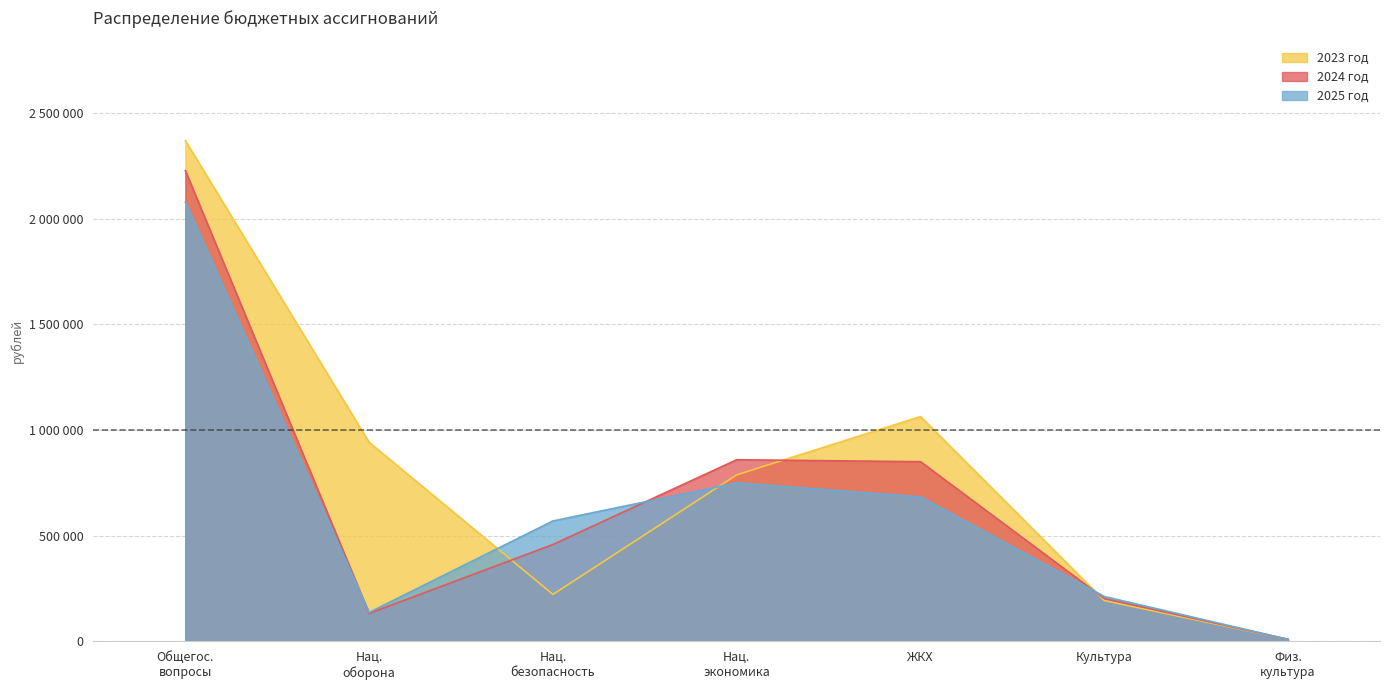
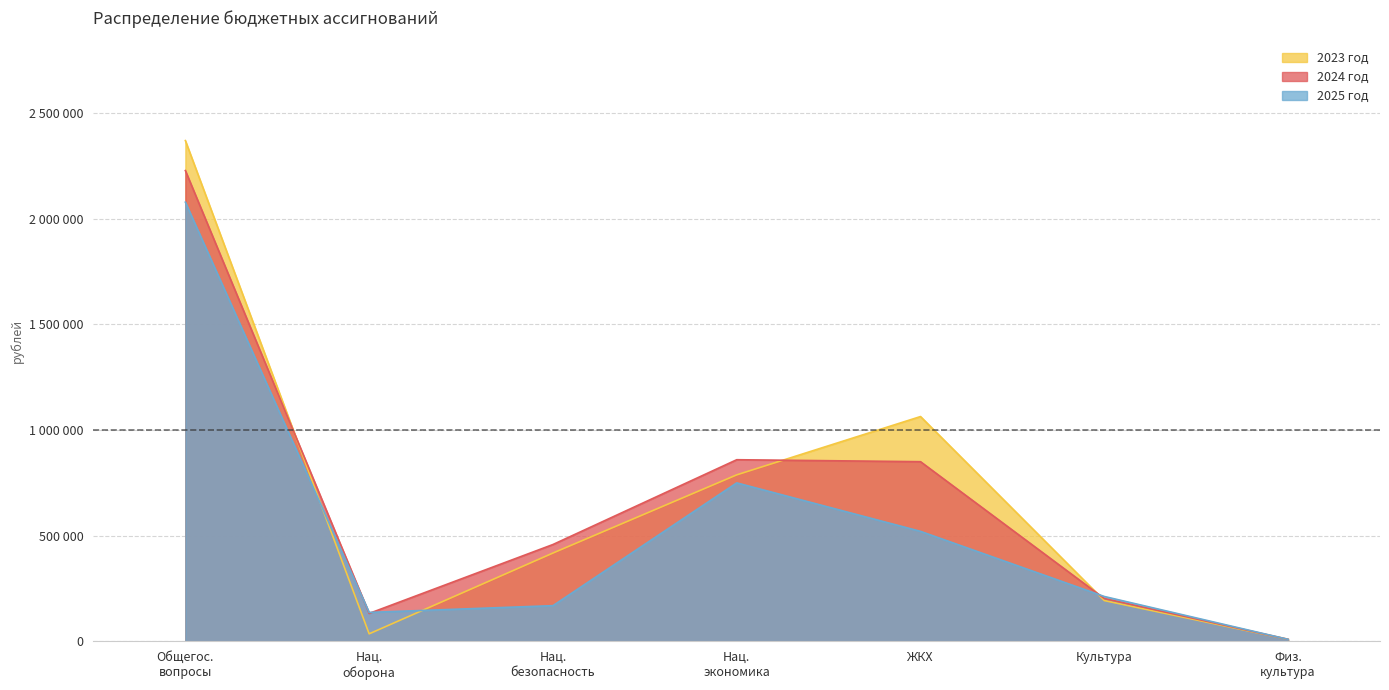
2023 год, Нац. оборона: 940000 -> 40000
2023 год, Нац. безопасность: 220000 -> 420000
2025 год, Нац. безопасность: 570000 -> 170000
2025 год, ЖКХ: 680000 -> 520000
